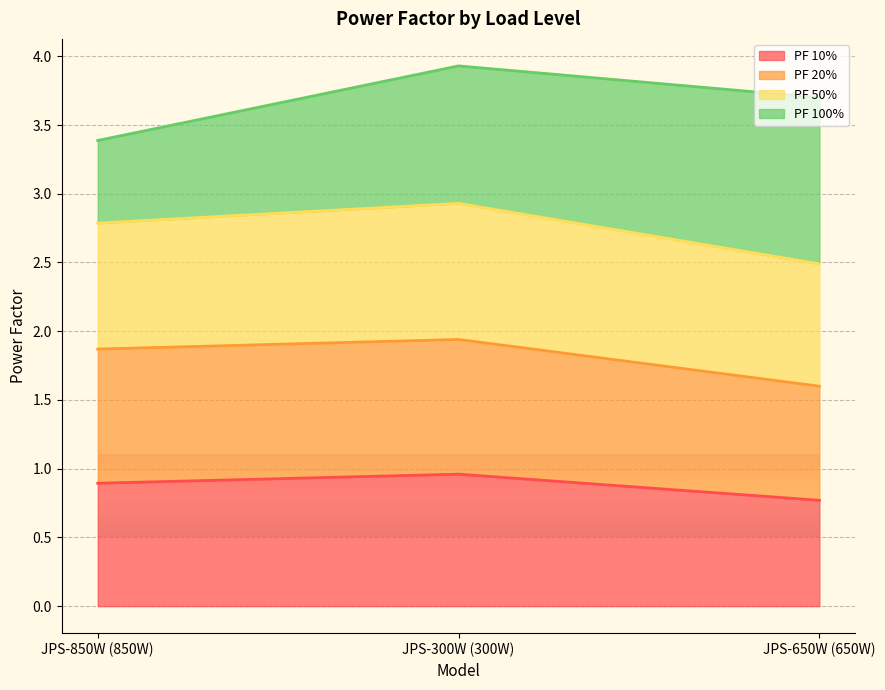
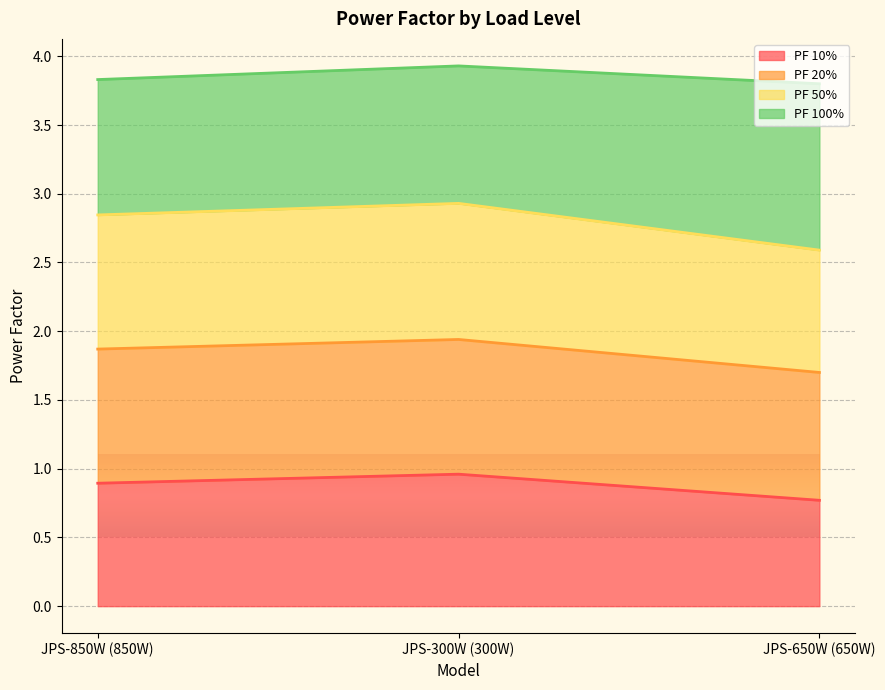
PF 50%, JPS-850W (850W): 0.92 -> 0.98
PF 100%, JPS-850W (850W): 0.60 -> 0.98
PF 20%, JPS-650W (650W): 0.83 -> 0.93
